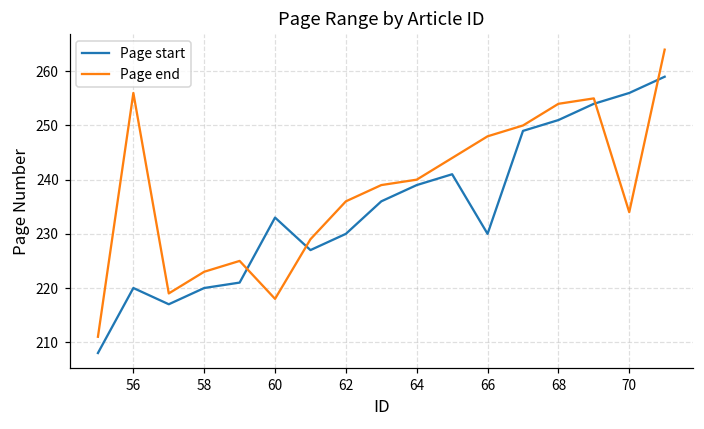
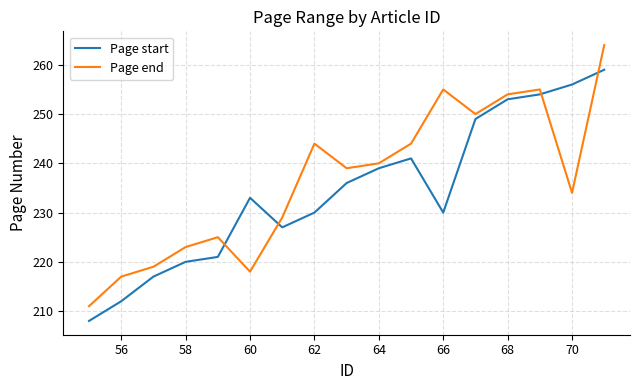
Page start, 56: 220 -> 212
Page end, 56: 256 -> 217
Page end, 62: 236 -> 244
Page end, 66: 248 -> 255
Page start, 68: 251 -> 253
